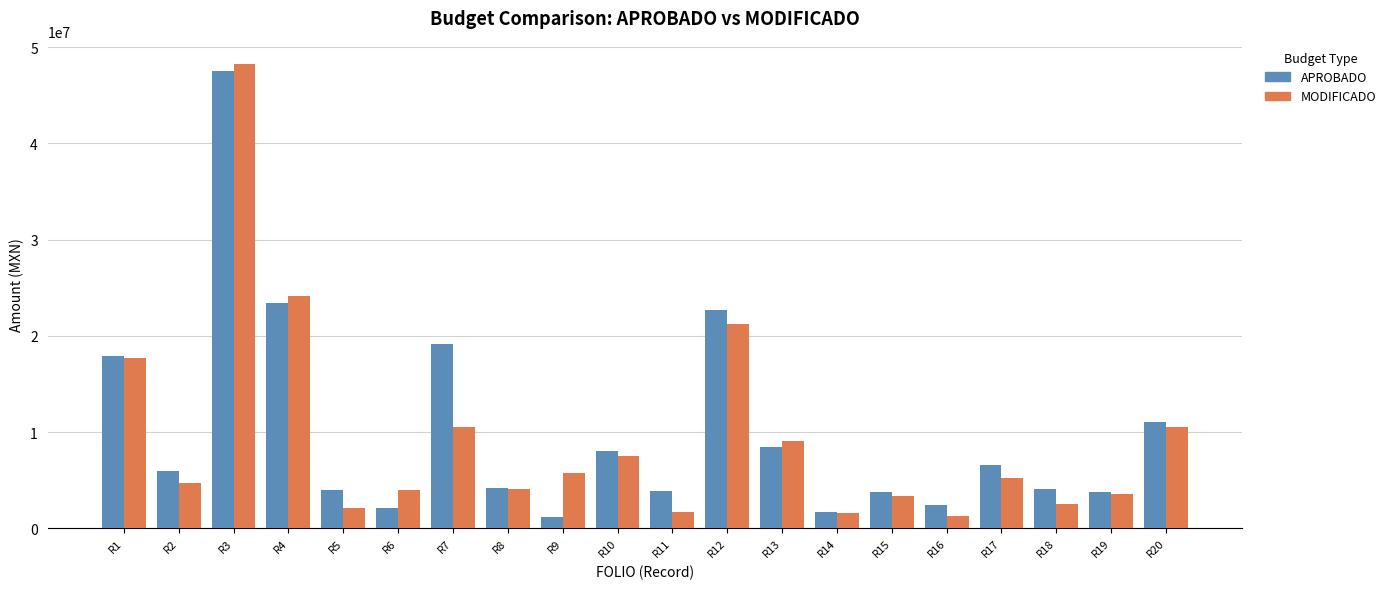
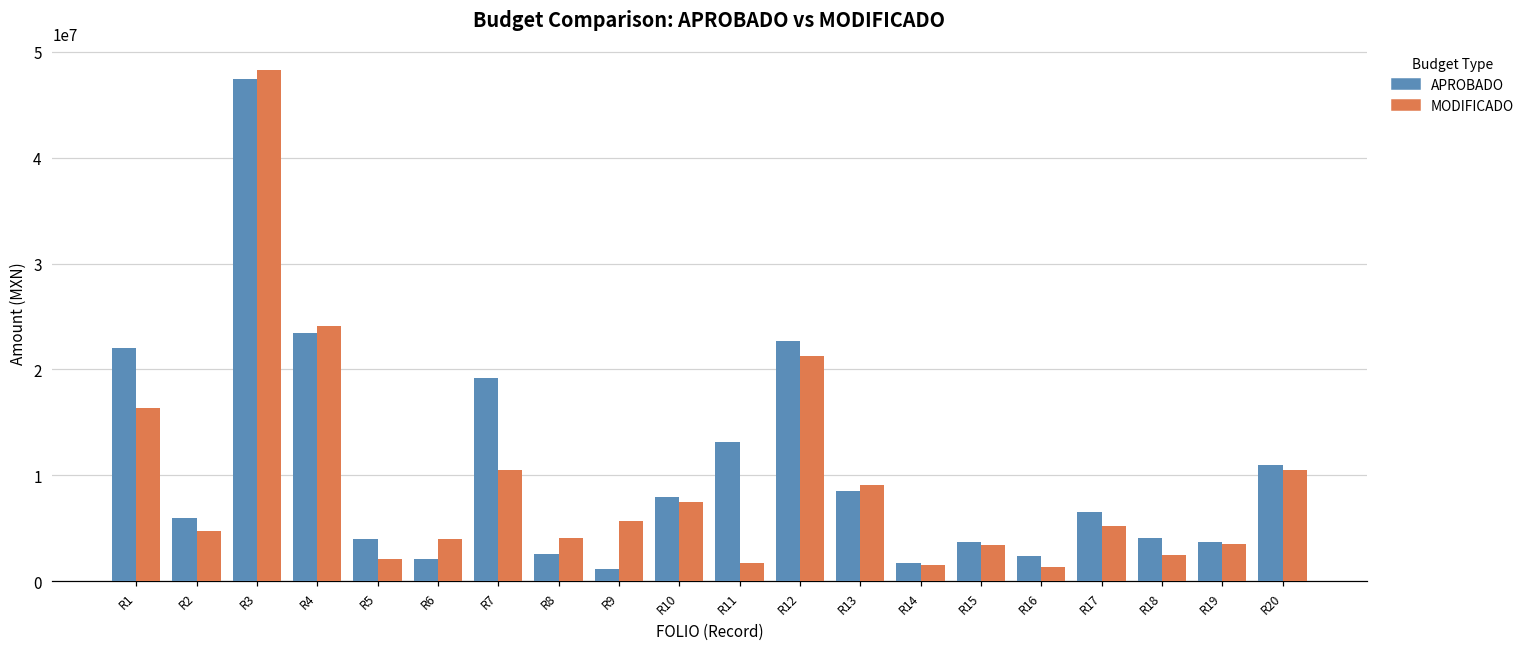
APROBADO, R1: 18000000 -> 22000000
MODIFICADO, R1: 18000000 -> 16000000
APROBADO, R8: 4000000 -> 3000000
APROBADO, R11: 4000000 -> 13000000
